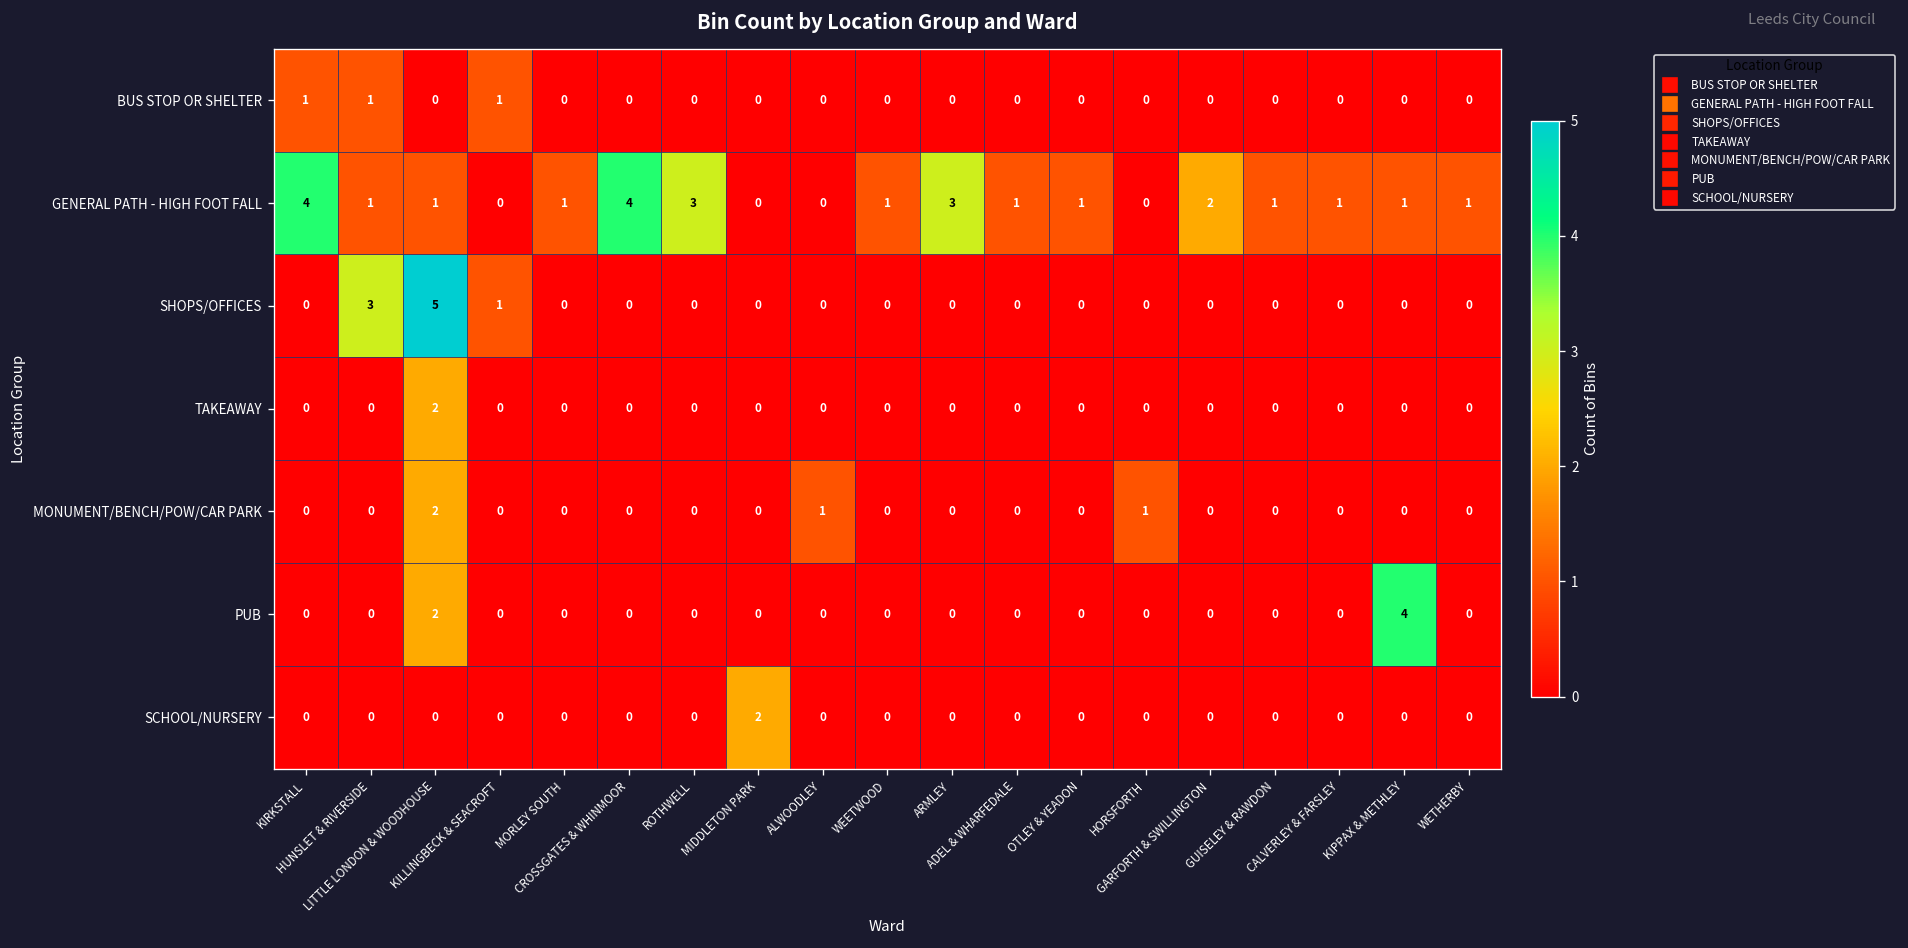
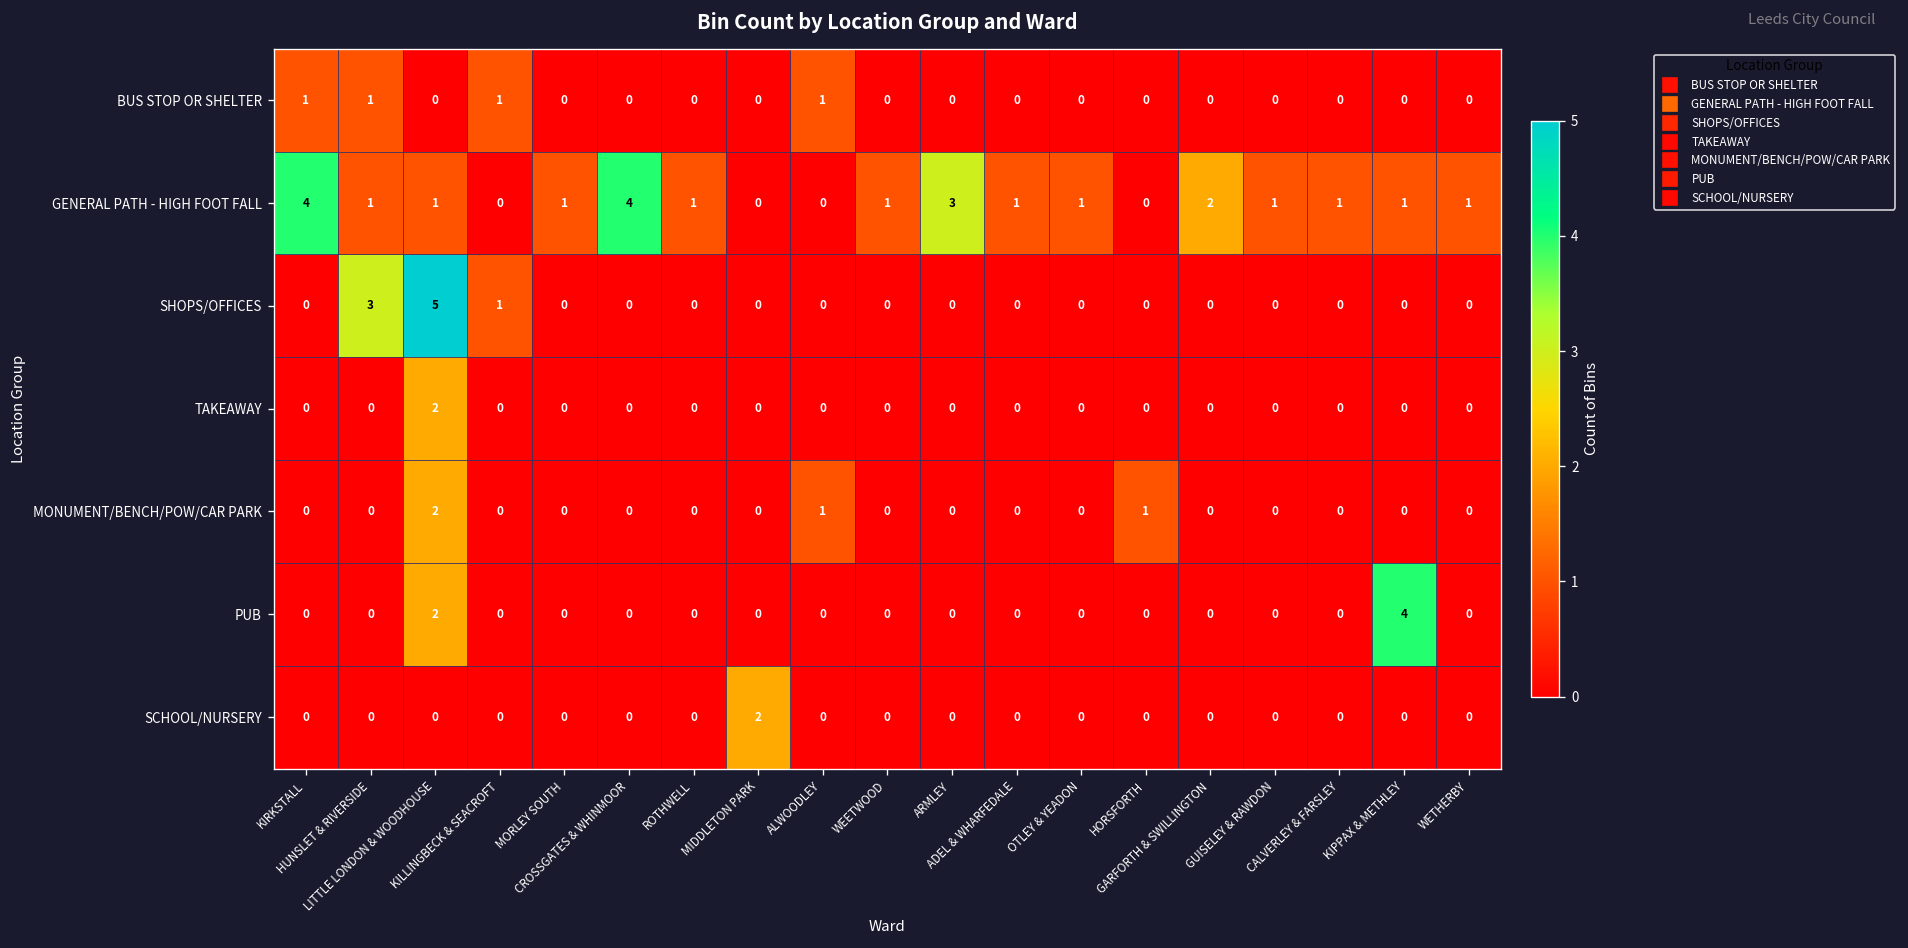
BUS STOP OR SHELTER, ALWOODLEY: 0 -> 1
GENERAL PATH - HIGH FOOT FALL, ROTHWELL: 3 -> 1
